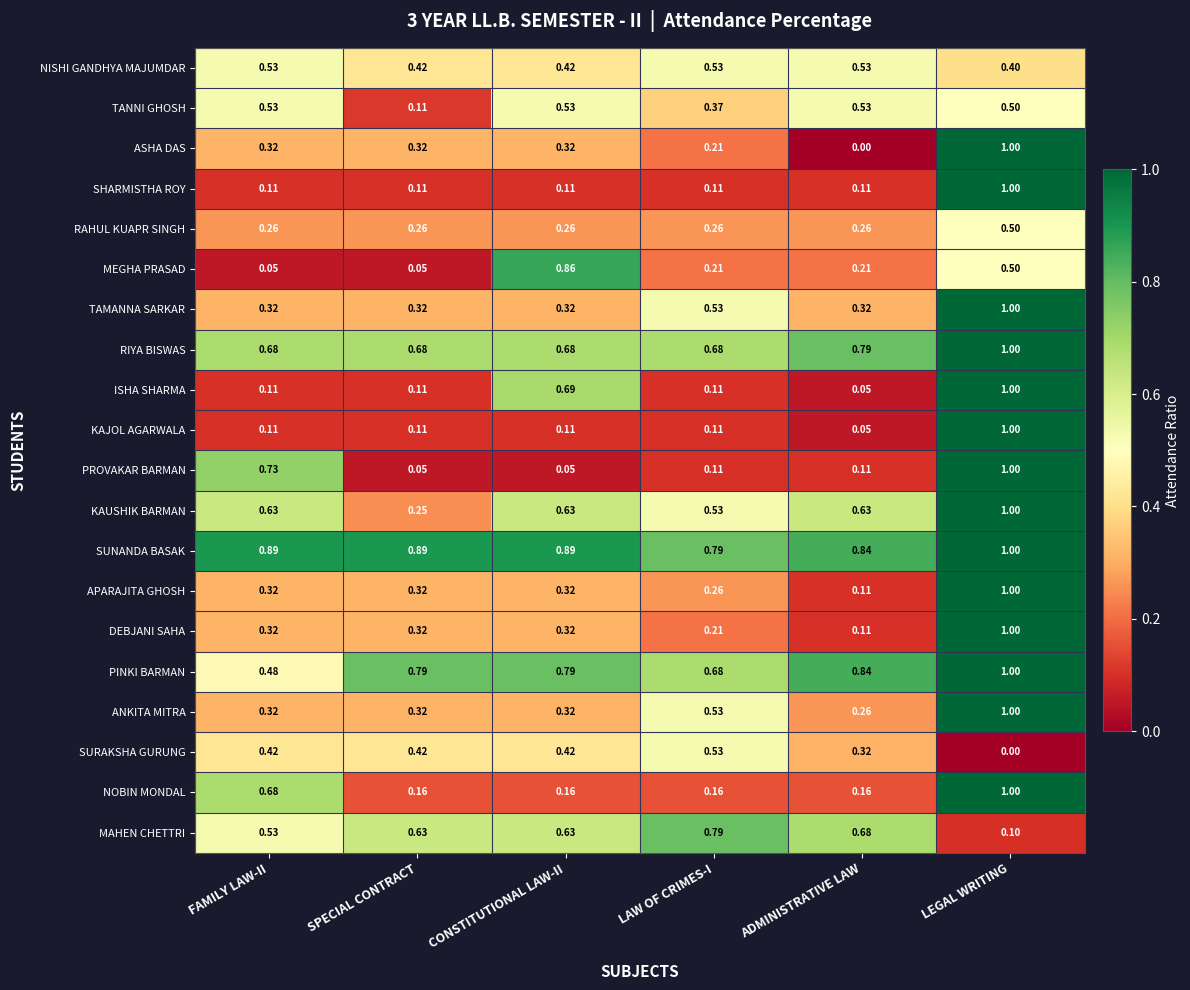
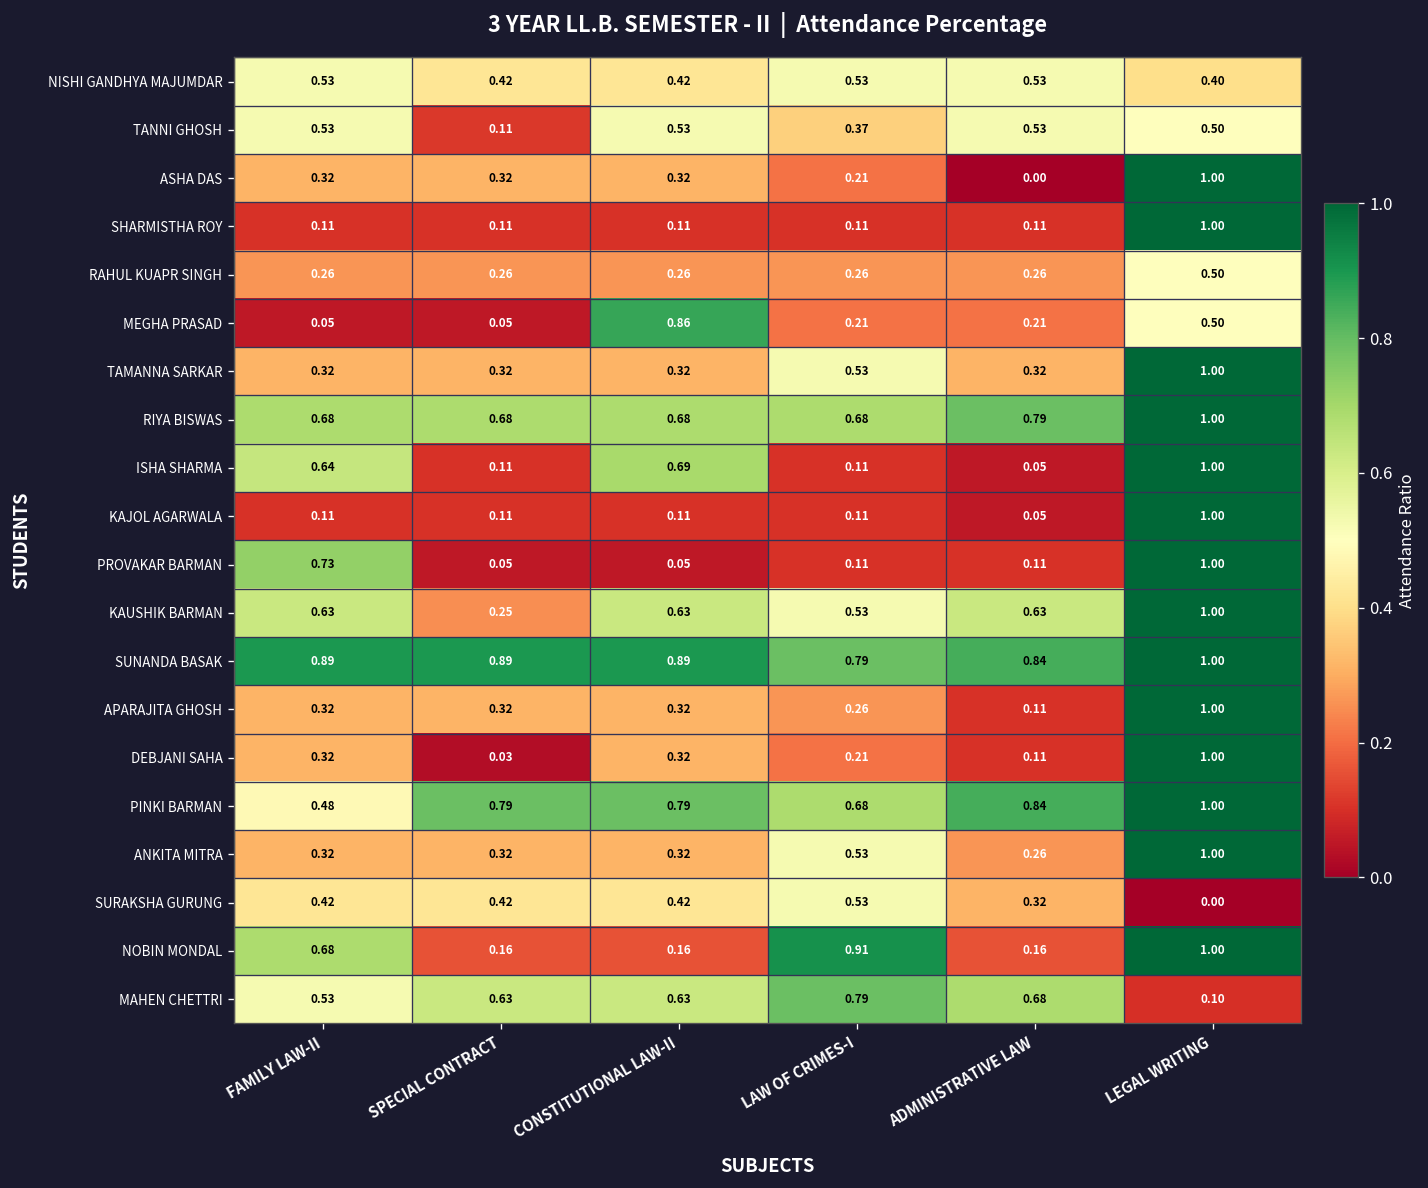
ISHA SHARMA, FAMILY LAW-II: 0.11 -> 0.64
DEBJANI SAHA, SPECIAL CONTRACT: 0.32 -> 0.03
NOBIN MONDAL, LAW OF CRIMES-I: 0.16 -> 0.91
